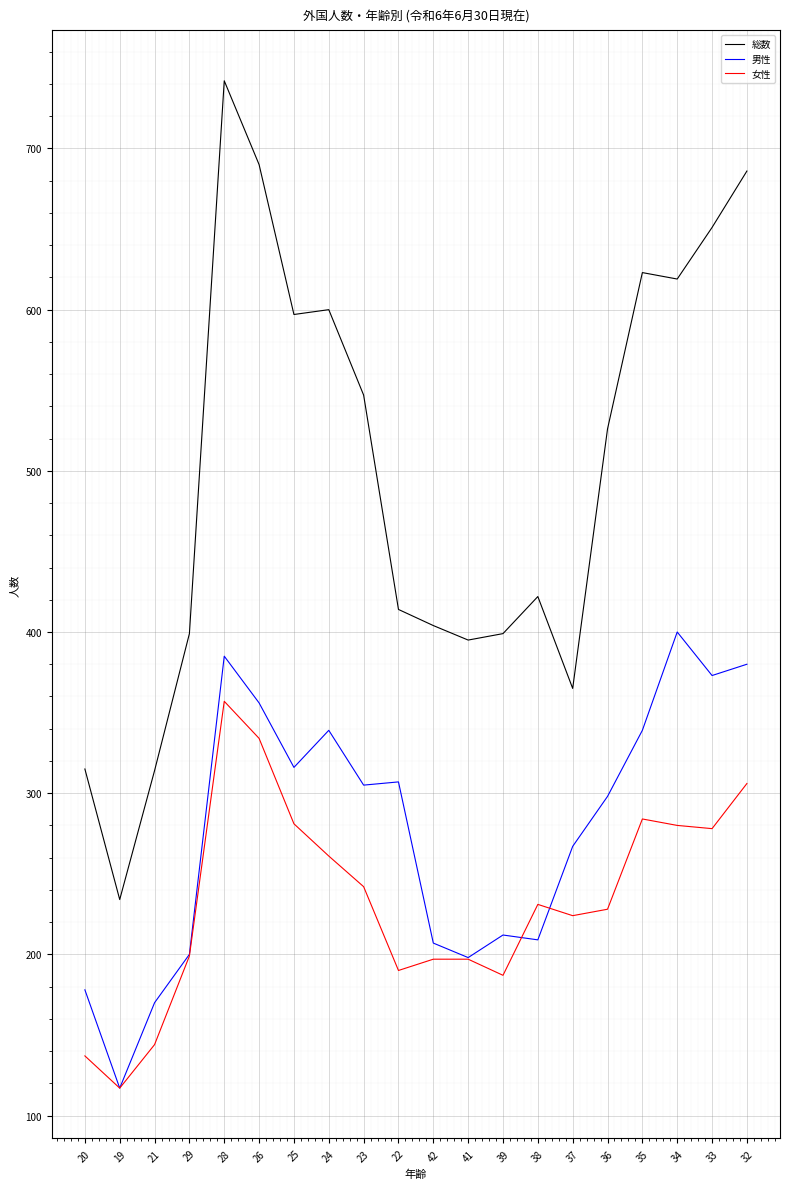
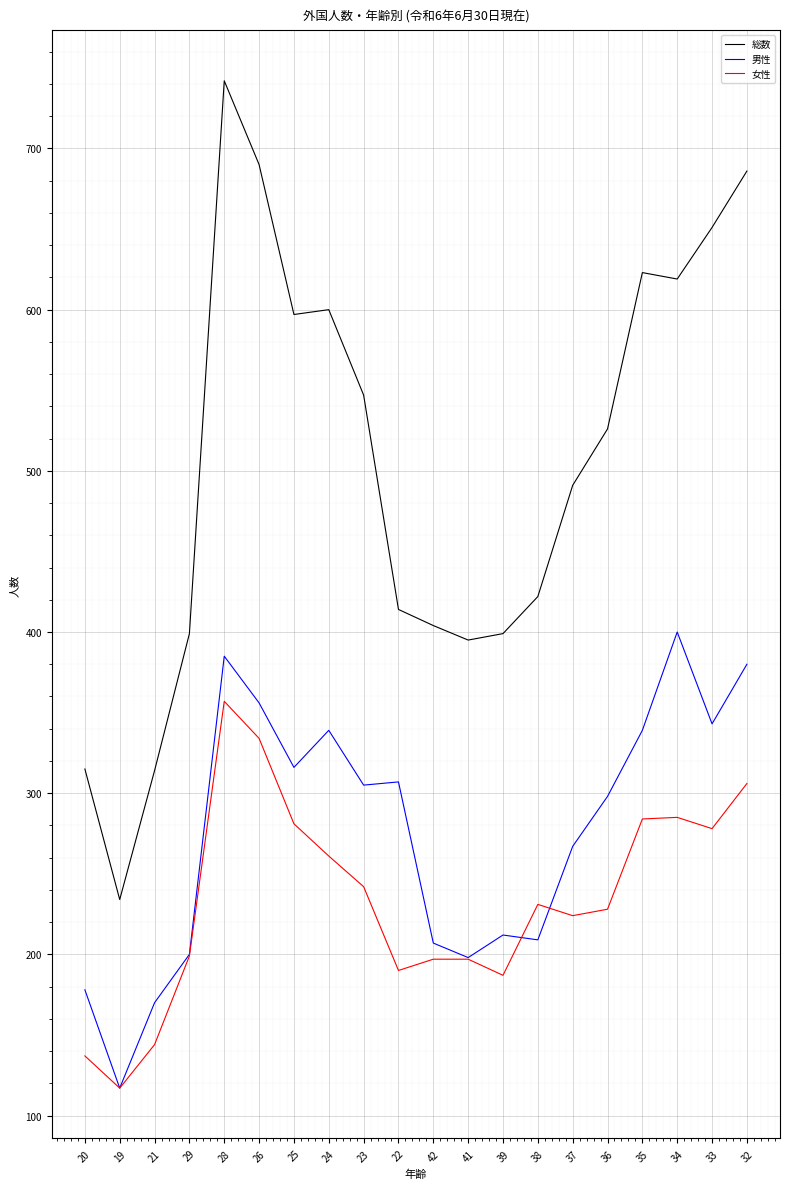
総数, 37: 365 -> 491
女性, 34: 280 -> 285
男性, 33: 373 -> 343
